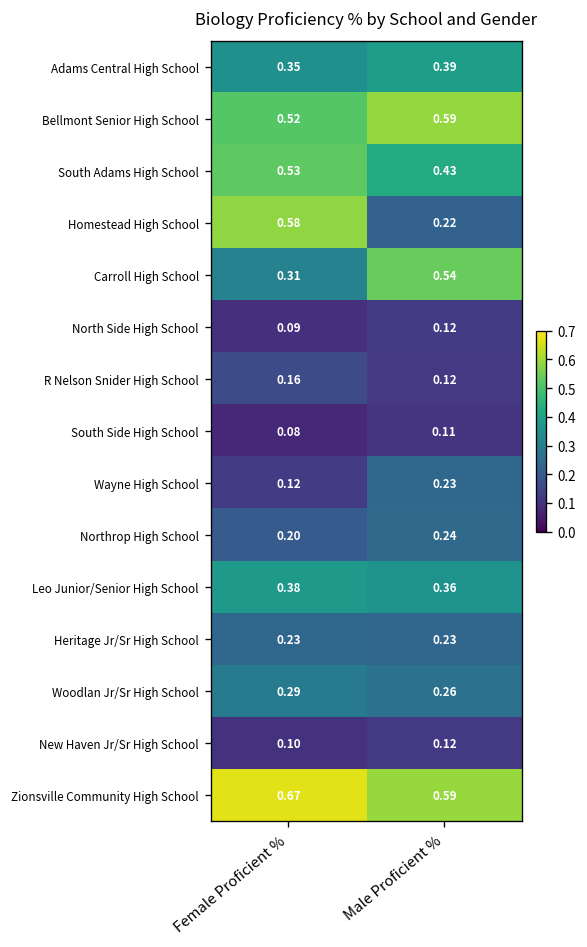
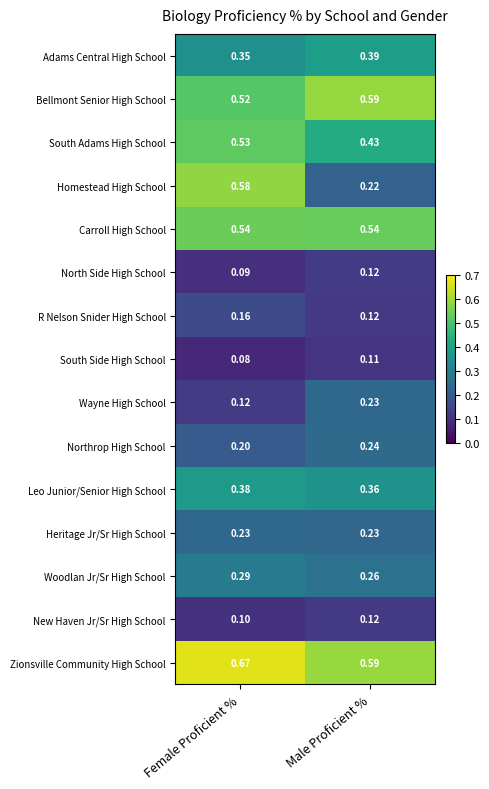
Carroll High School, Female Proficient %: 0.31 -> 0.54
